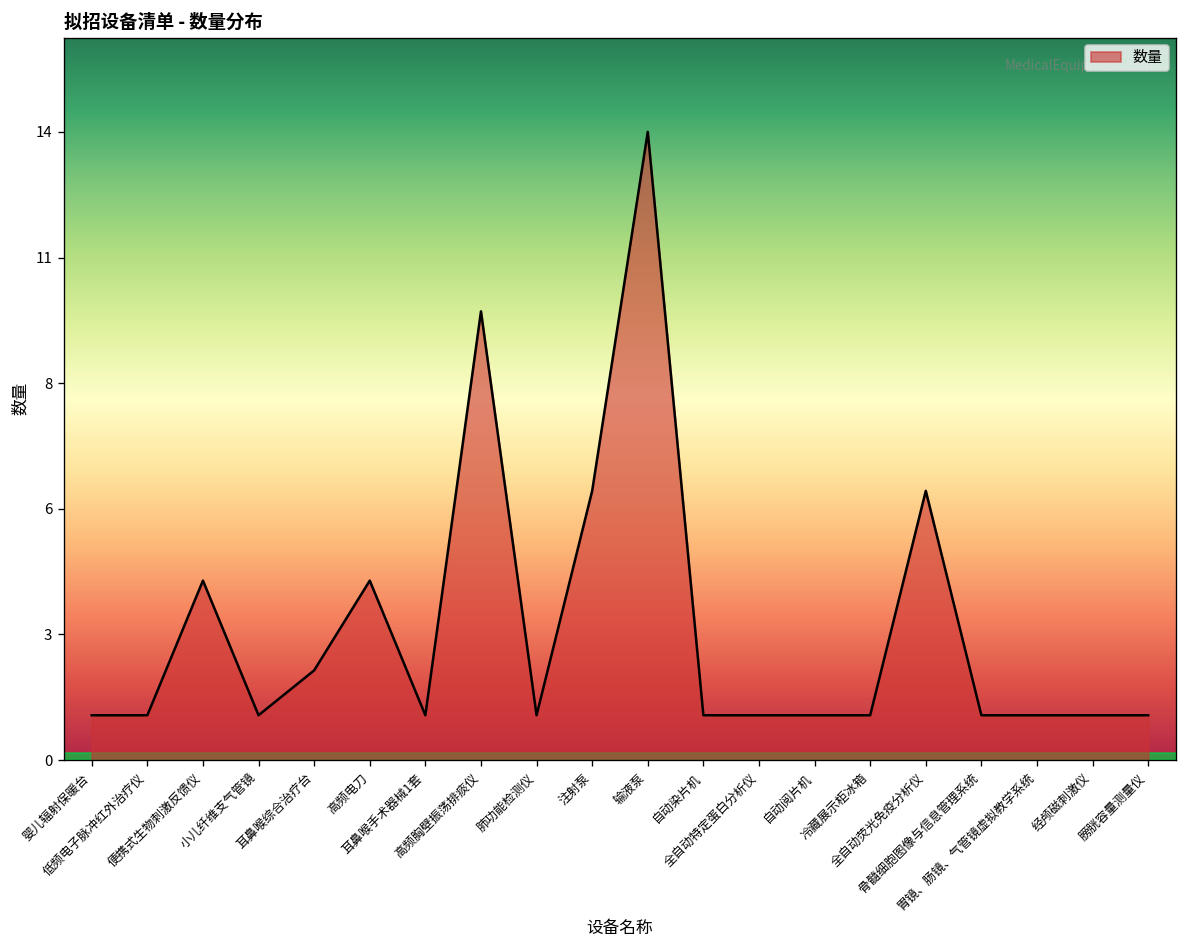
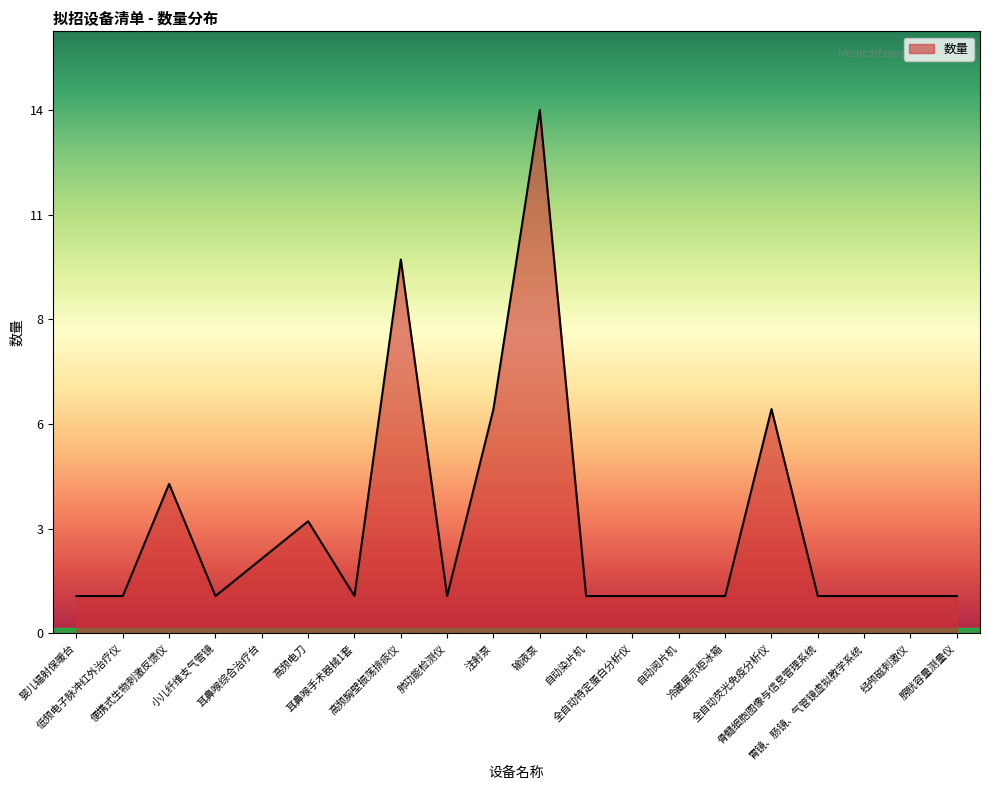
高频电刀: 4 -> 3
